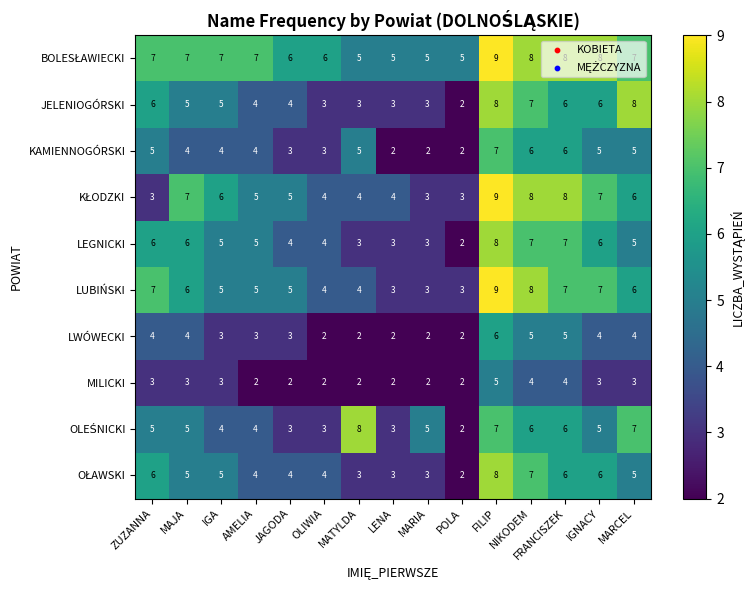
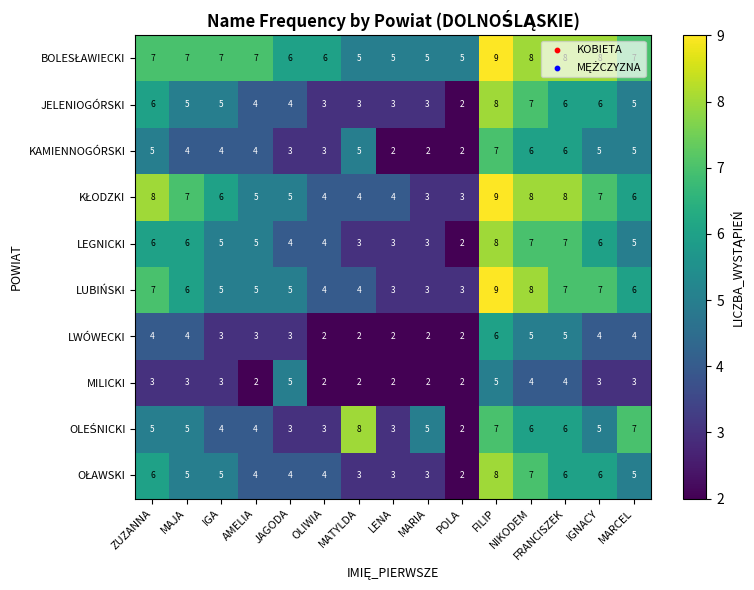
JELENIOGÓRSKI, MARCEL: 8 -> 5
KŁODZKI, ZUZANNA: 3 -> 8
MILICKI, JAGODA: 2 -> 5
